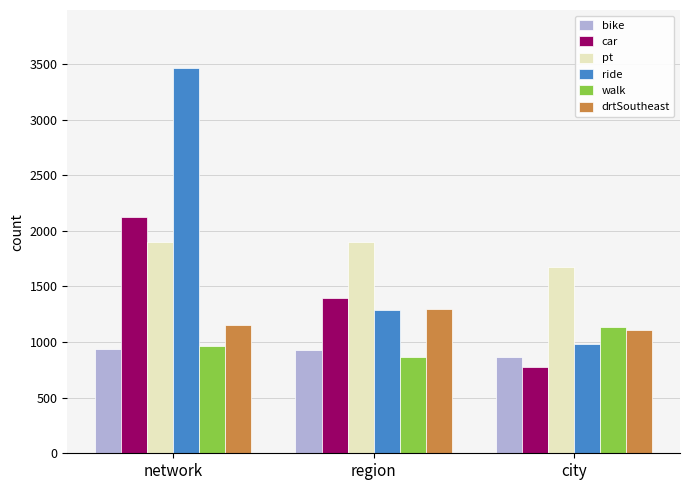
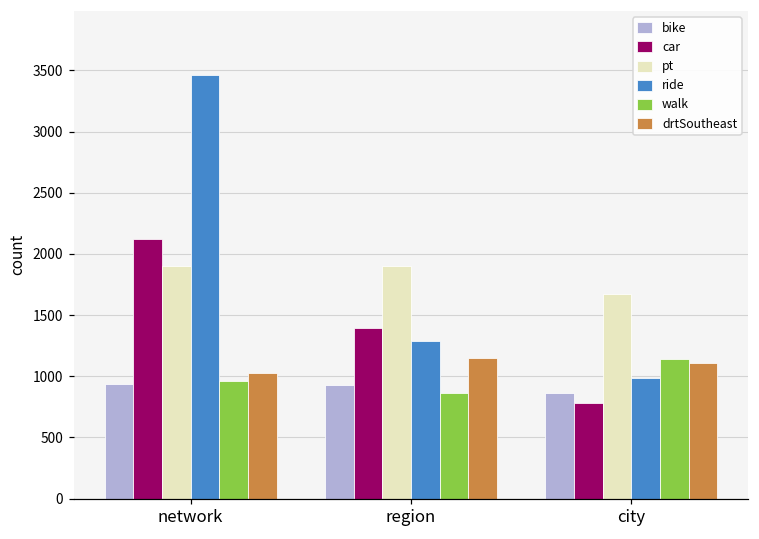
drtSoutheast, network: 1150 -> 1030
drtSoutheast, region: 1300 -> 1150
